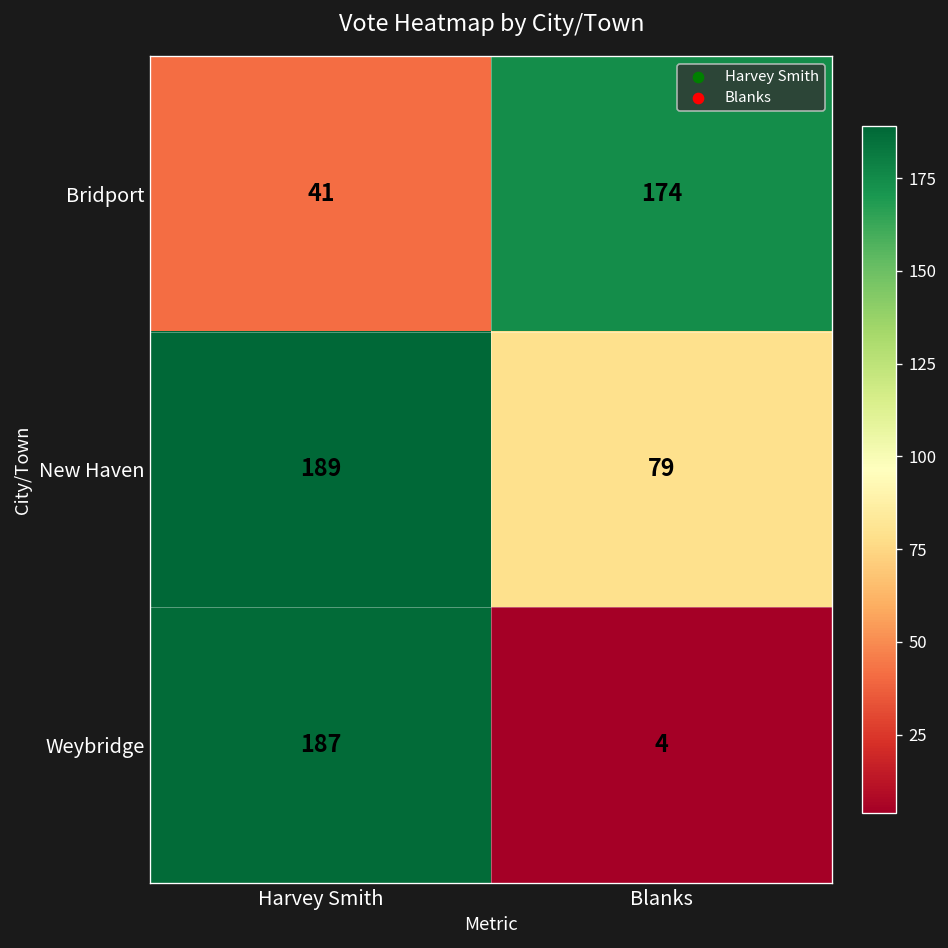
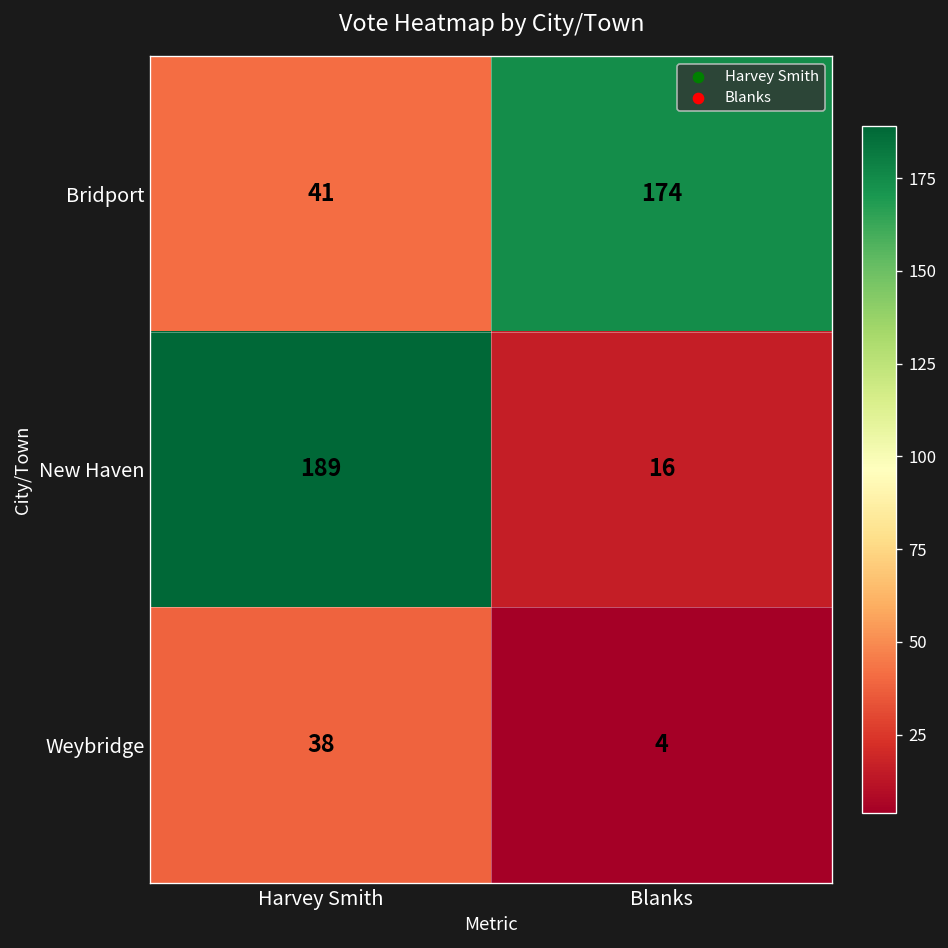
New Haven, Blanks: 79 -> 16
Weybridge, Harvey Smith: 187 -> 38
